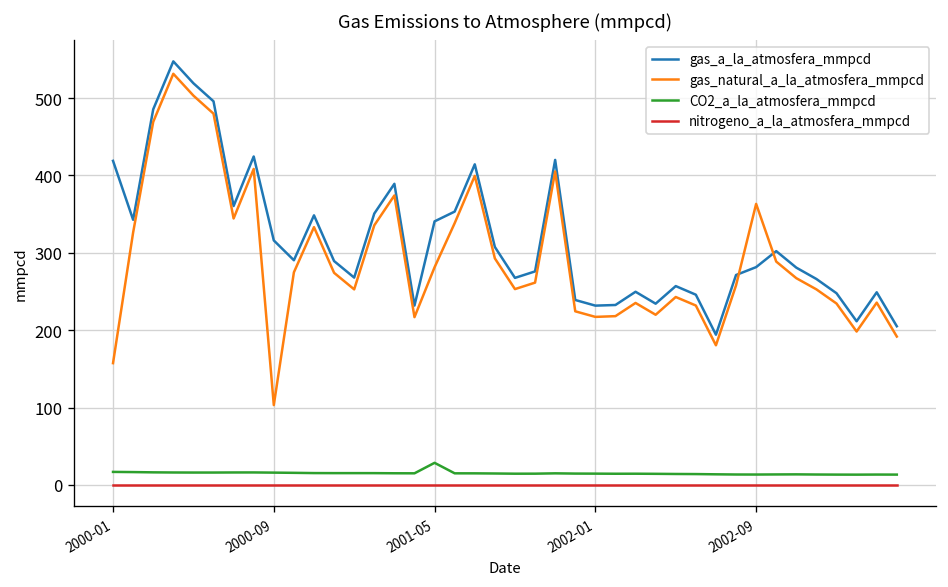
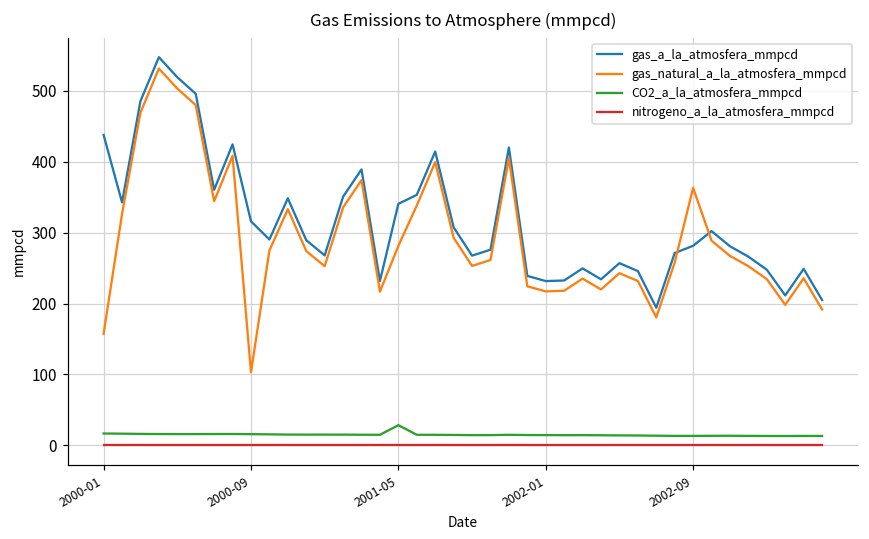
gas_a_la_atmosfera_mmpcd, 2000-01: 420 -> 440
